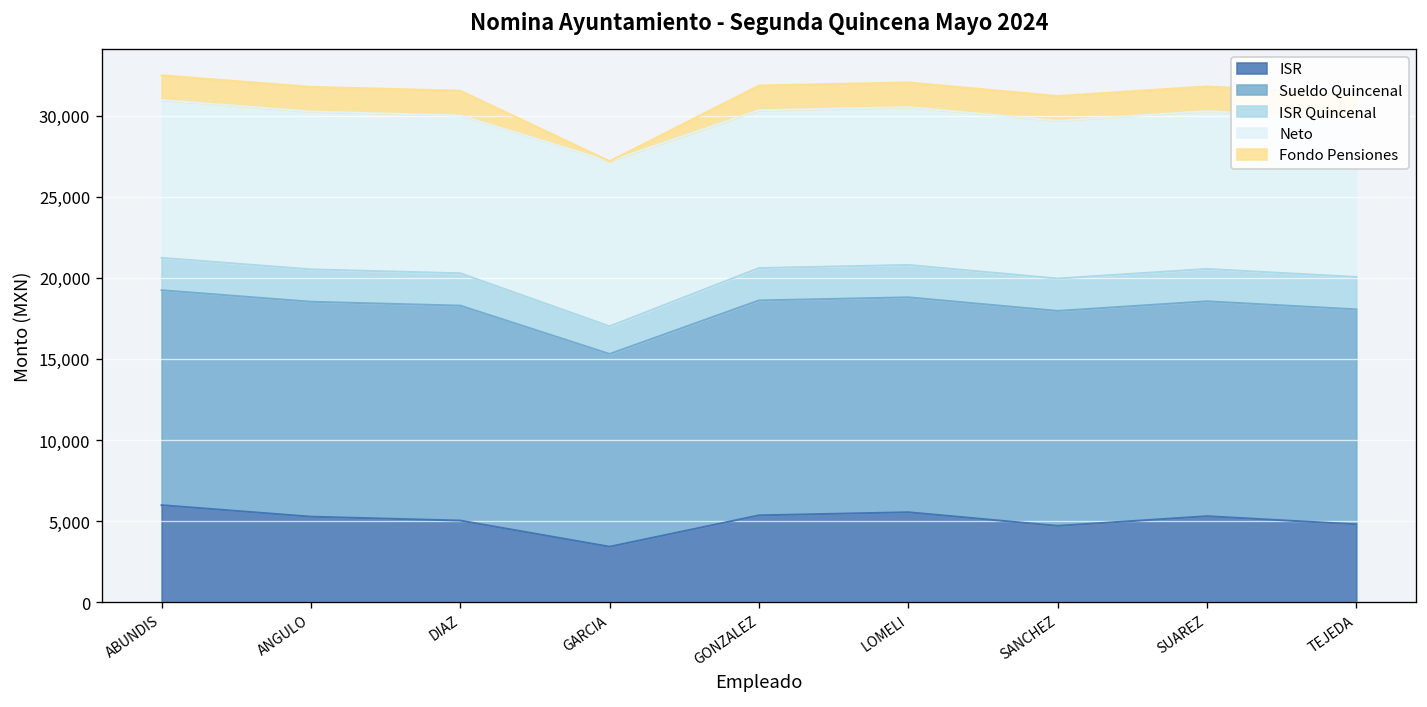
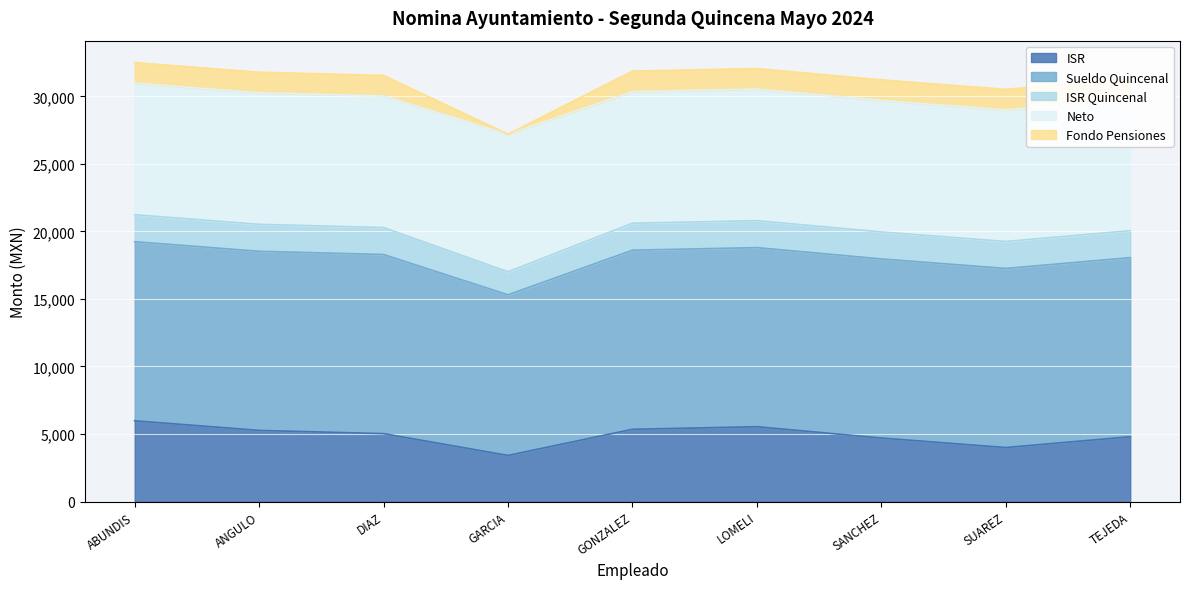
ISR, SUAREZ: 5,300 -> 4,000
